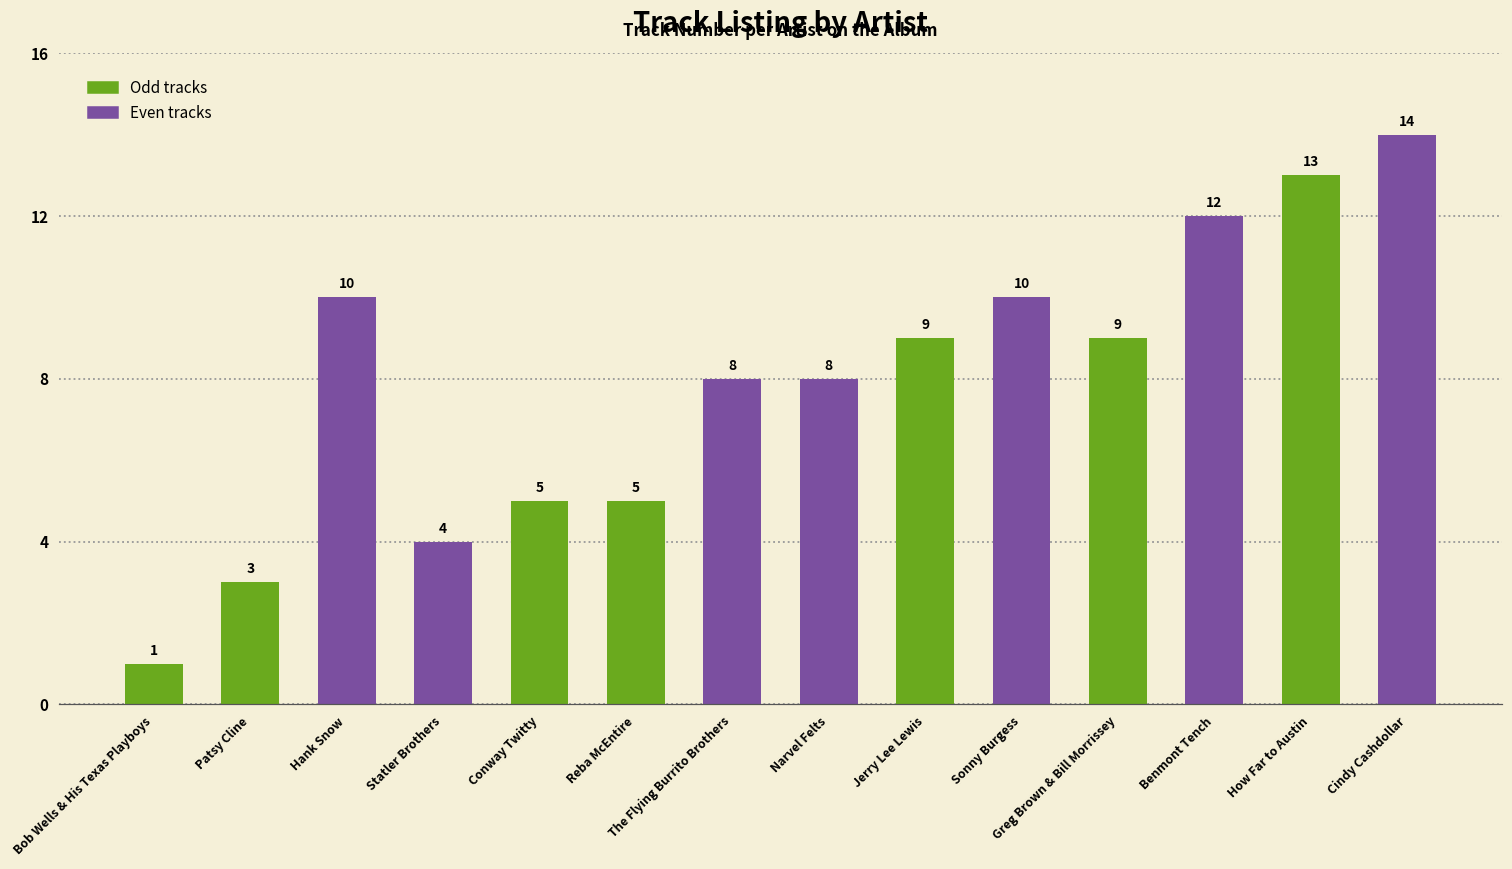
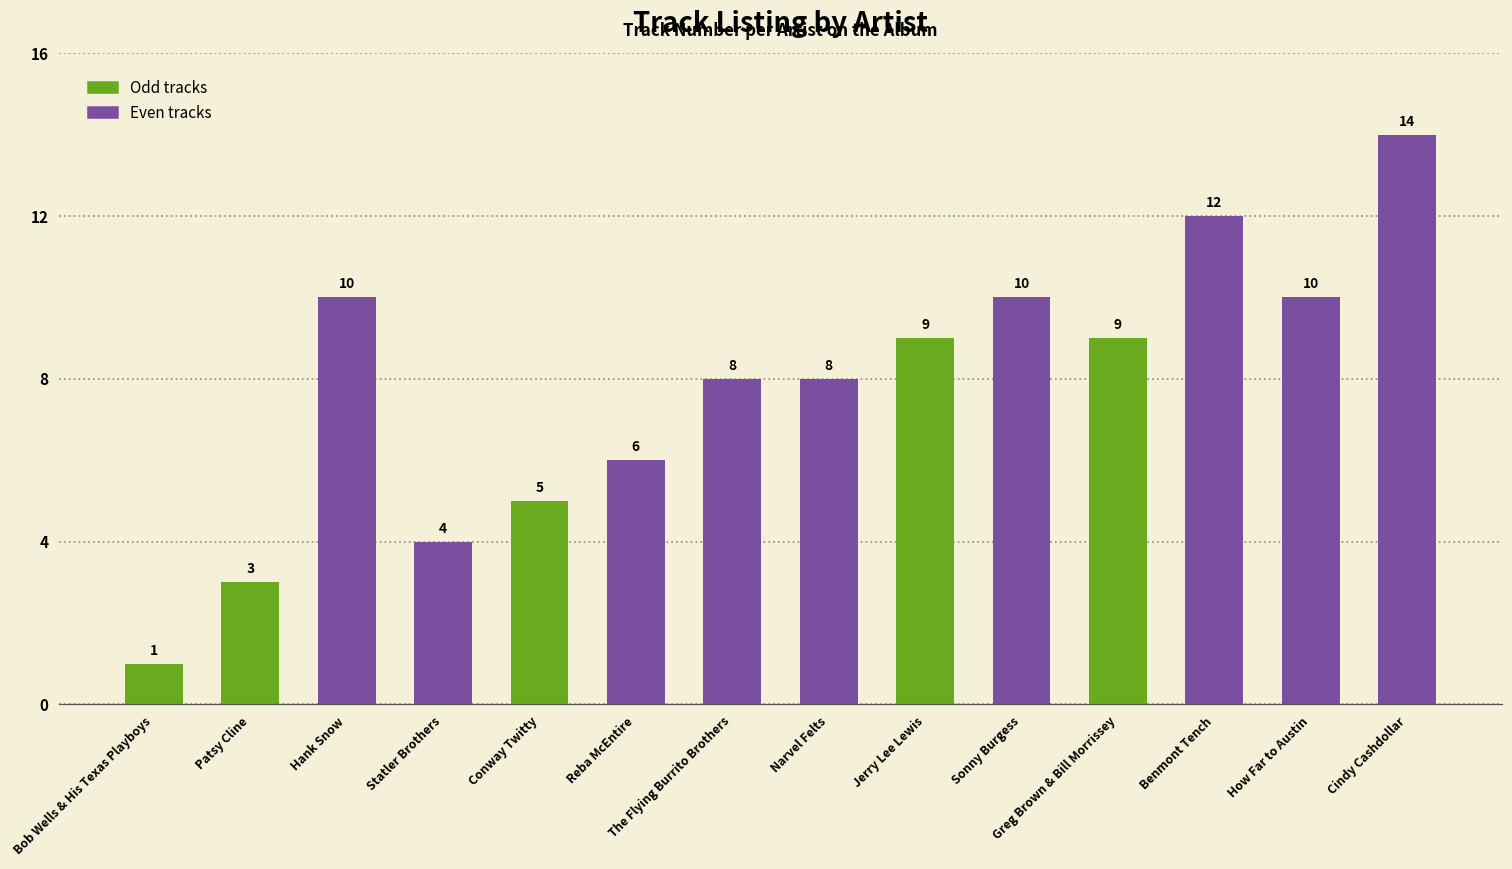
Reba McEntire: 5 -> 6
How Far to Austin: 13 -> 10
